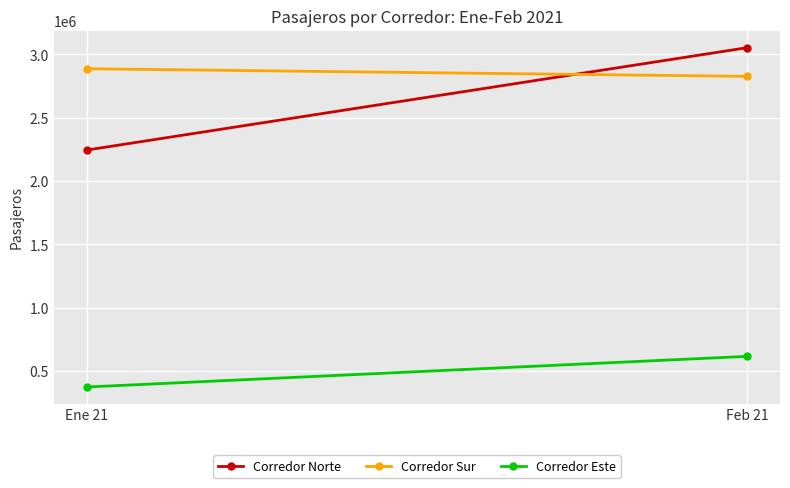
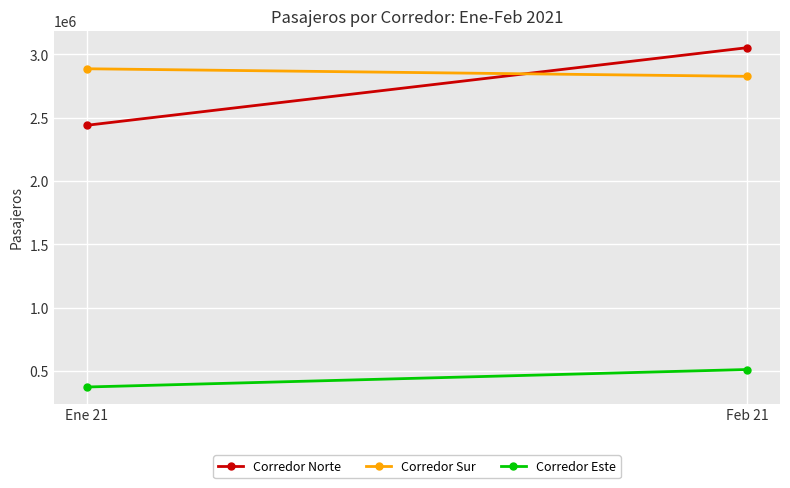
Corredor Norte, Ene 21: 2250000 -> 2440000
Corredor Este, Feb 21: 620000 -> 510000
